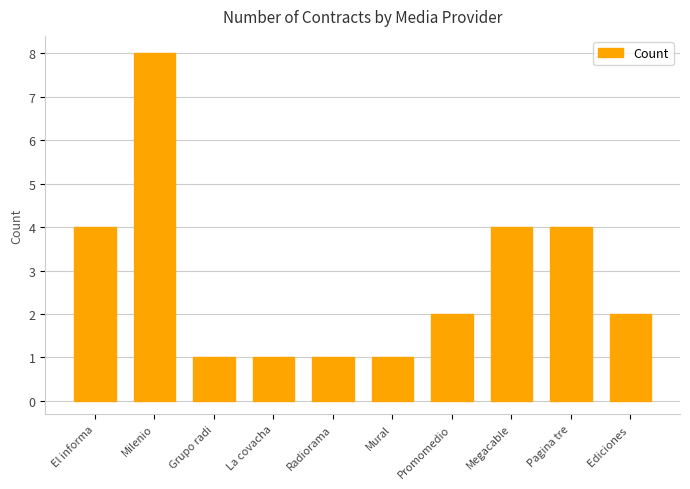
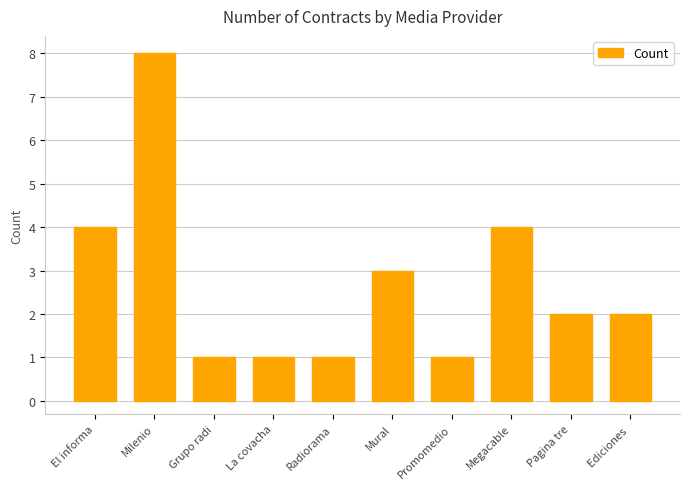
Mural: 1 -> 3
Promomedio: 2 -> 1
Pagina tre: 4 -> 2
